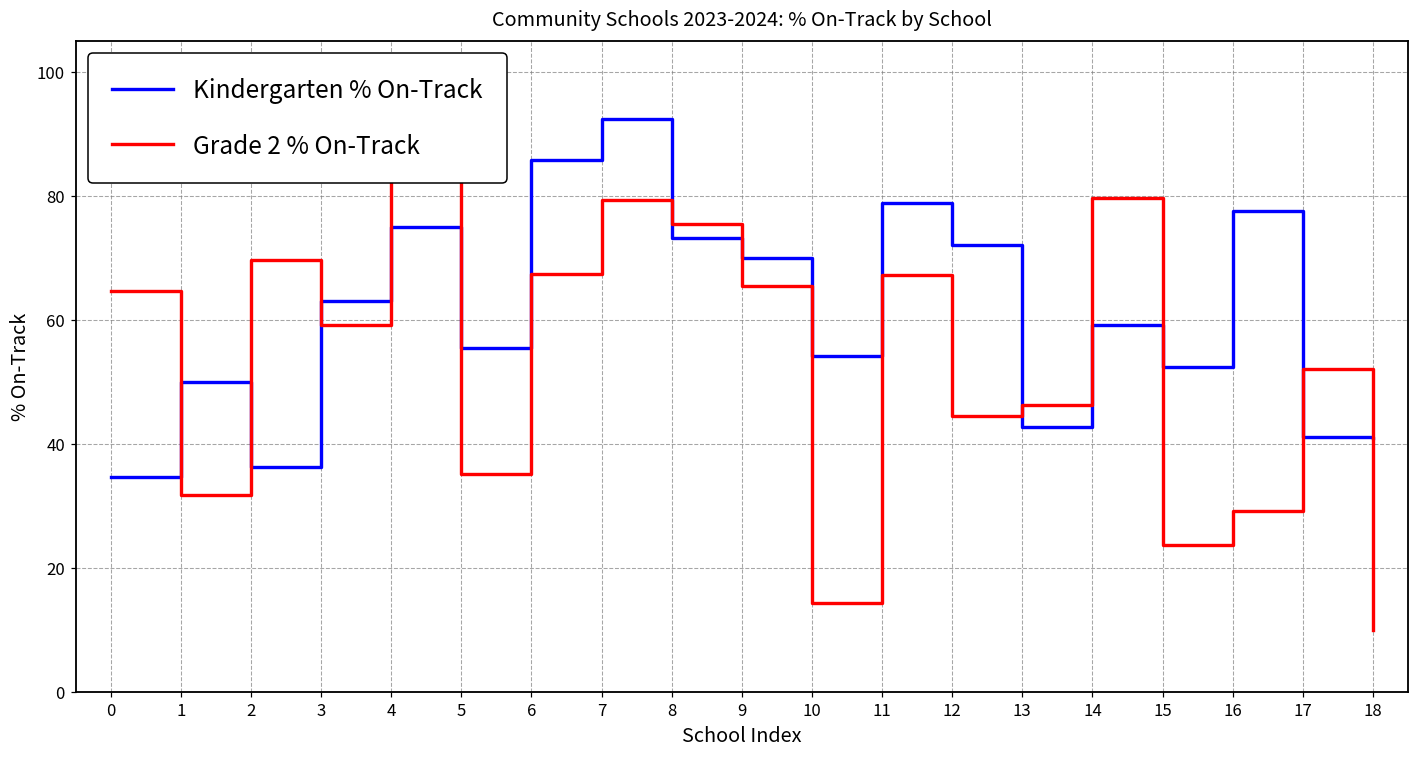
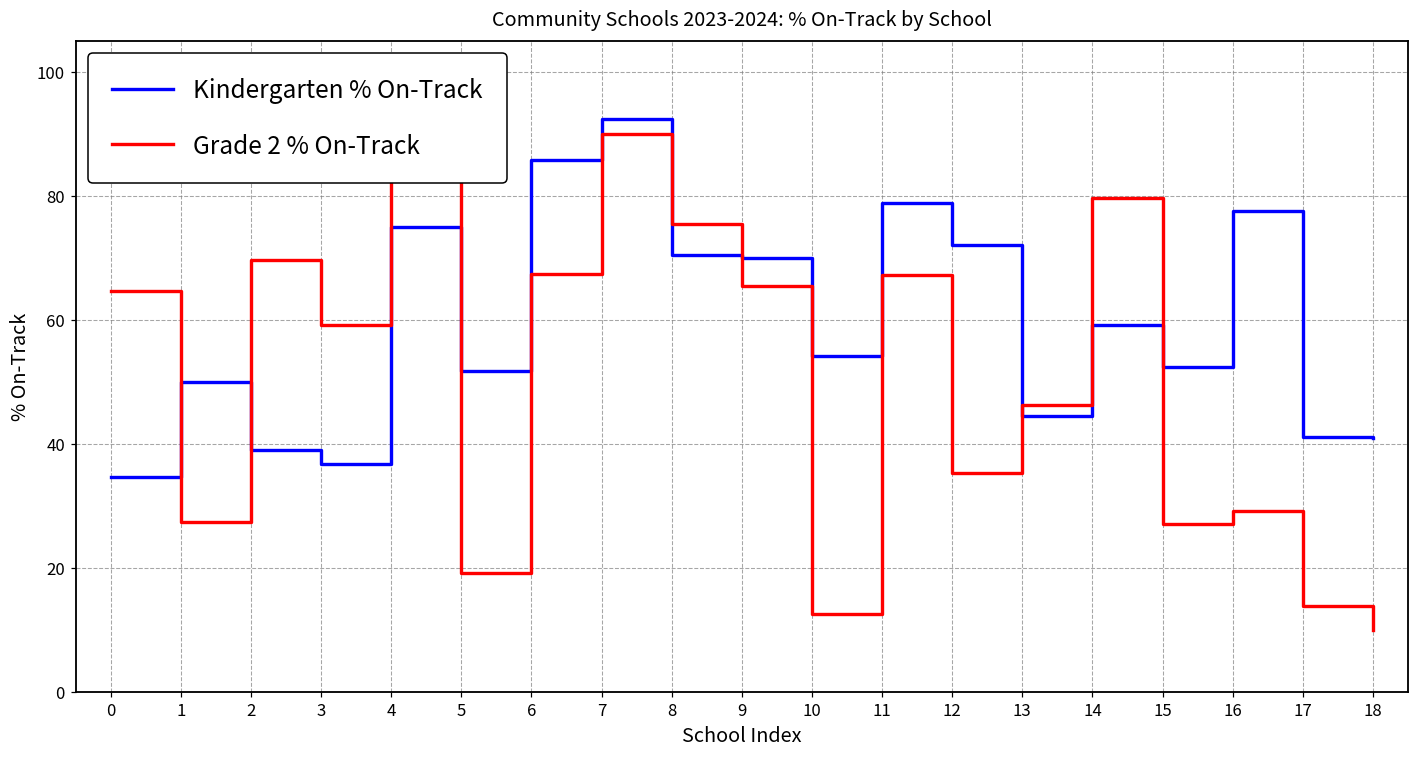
Grade 2 % On-Track, 1: 32 -> 27
Kindergarten % On-Track, 2: 36 -> 39
Kindergarten % On-Track, 3: 63 -> 37
Kindergarten % On-Track, 5: 55 -> 52
Grade 2 % On-Track, 5: 35 -> 19
Grade 2 % On-Track, 7: 79 -> 90
Kindergarten % On-Track, 8: 73 -> 71
Grade 2 % On-Track, 10: 14 -> 13
Grade 2 % On-Track, 12: 44 -> 35
Kindergarten % On-Track, 13: 43 -> 44
Grade 2 % On-Track, 15: 24 -> 27
Grade 2 % On-Track, 17: 52 -> 14
